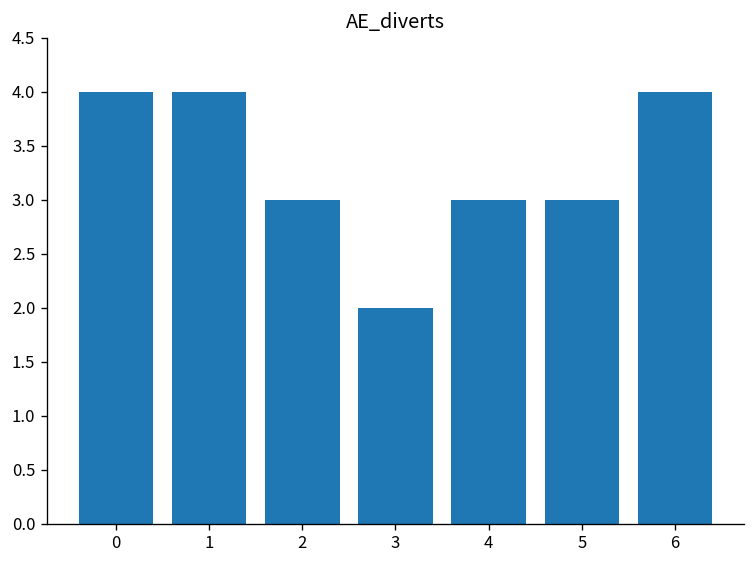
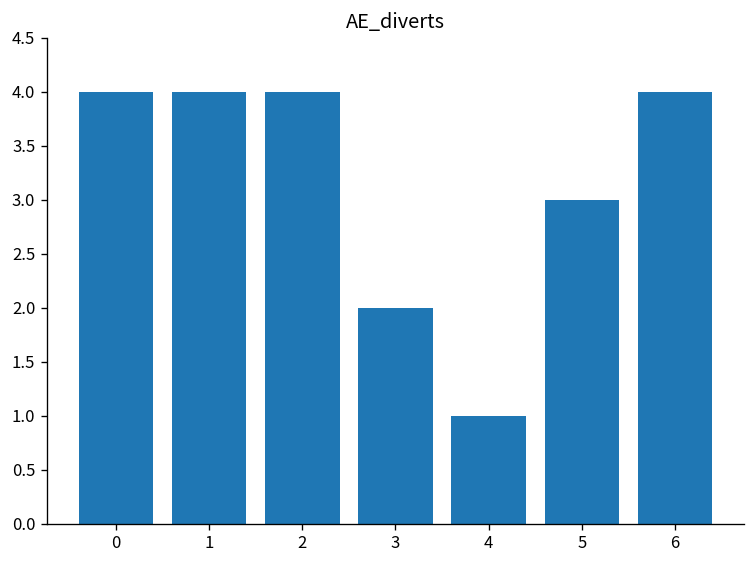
2: 3 -> 4
4: 3 -> 1
